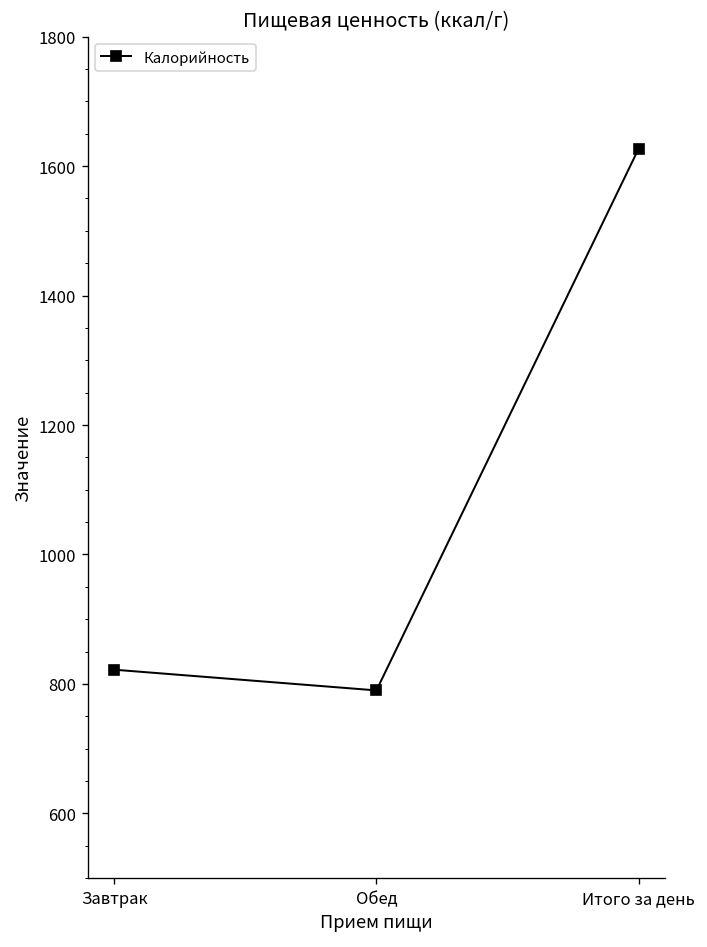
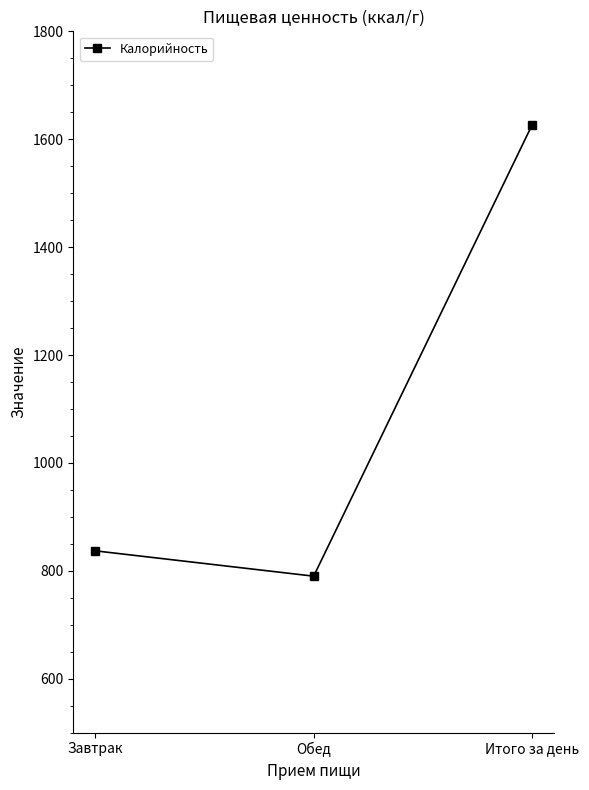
Завтрак: 820 -> 840
